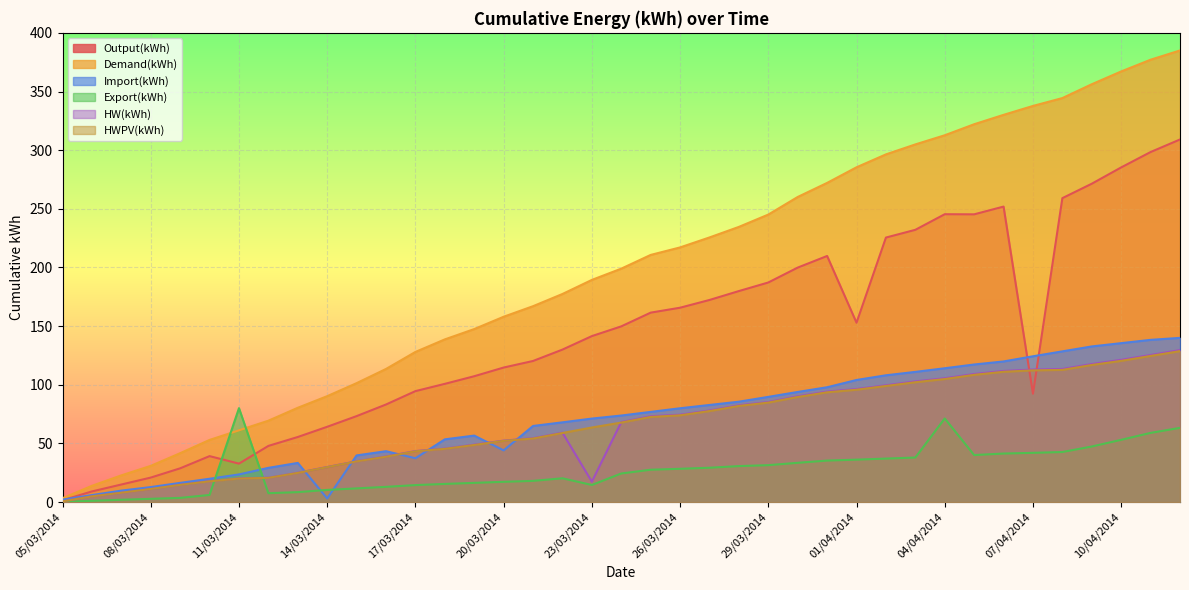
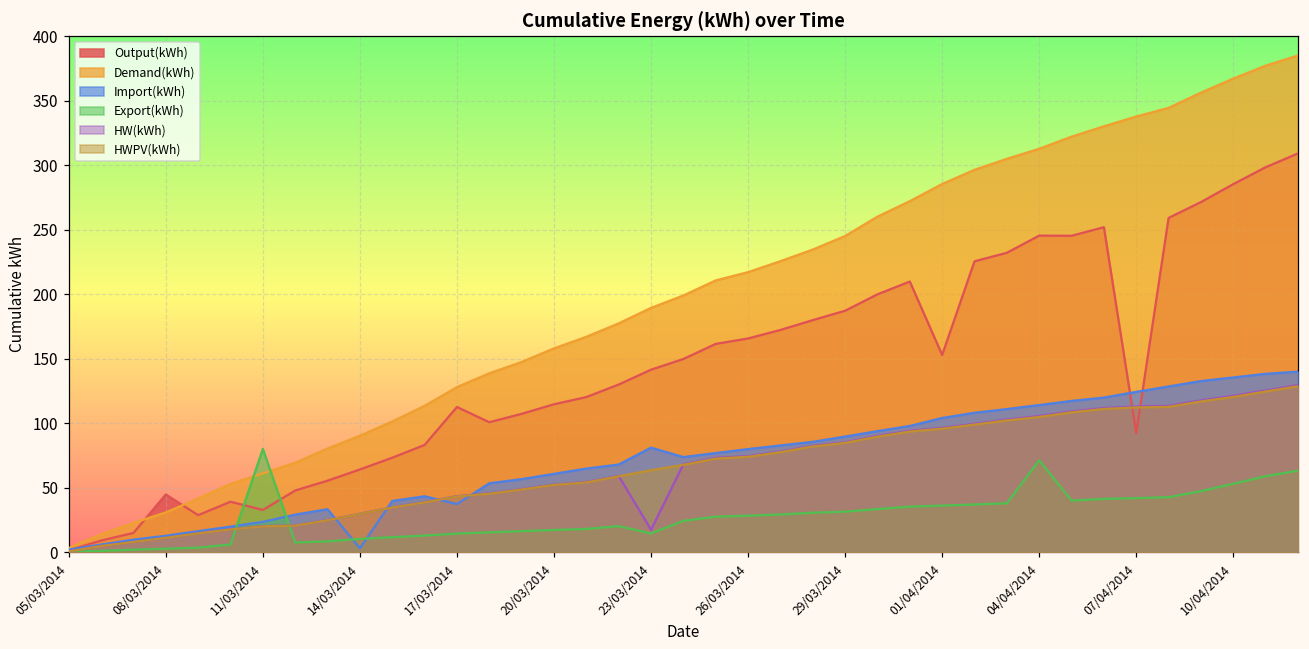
Output(kWh), 08/03/2014: 21 -> 45
Output(kWh), 17/03/2014: 95 -> 113
Import(kWh), 20/03/2014: 44 -> 61
Import(kWh), 23/03/2014: 71 -> 81
